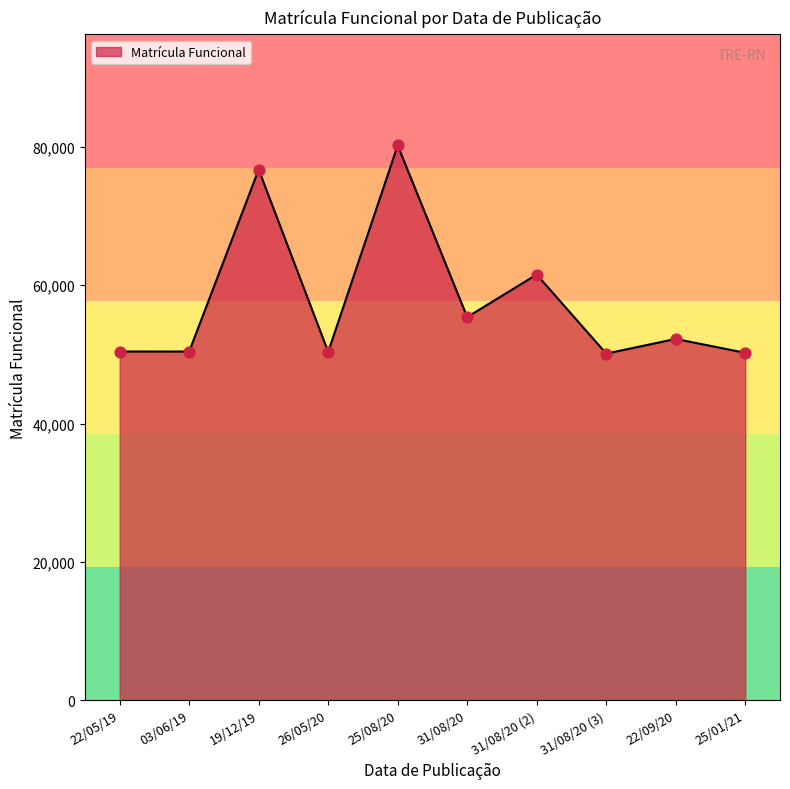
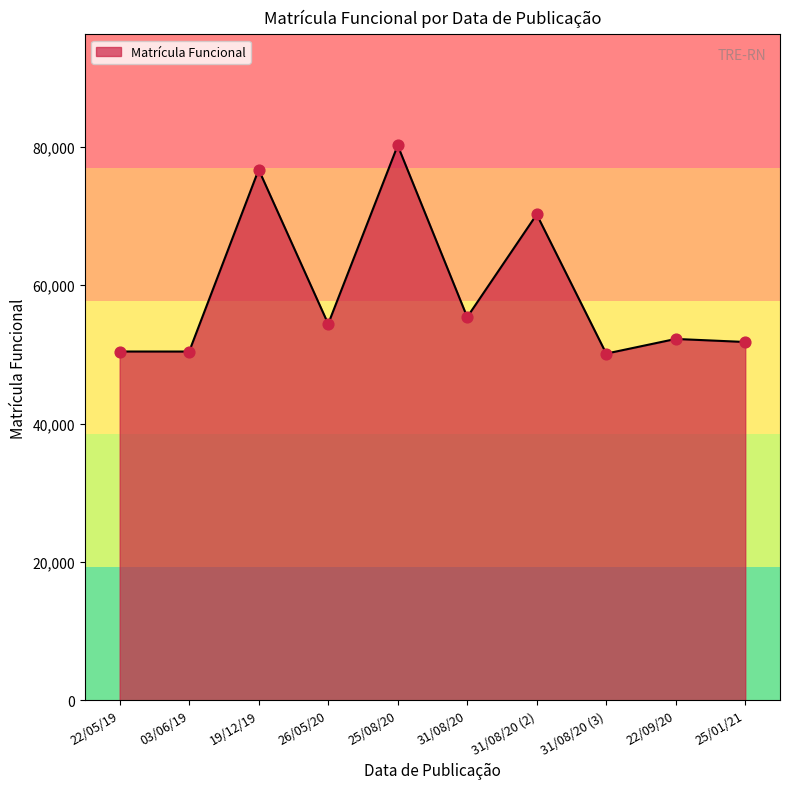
26/05/20: 50,000 -> 54,000
31/08/20 (2): 62,000 -> 70,000
25/01/21: 50,000 -> 52,000
